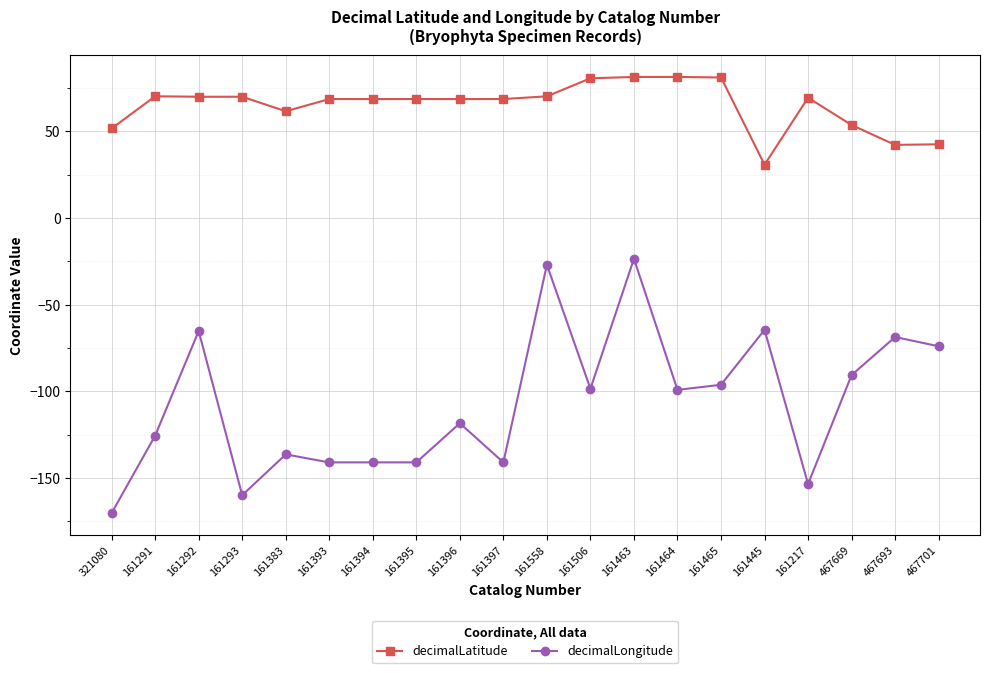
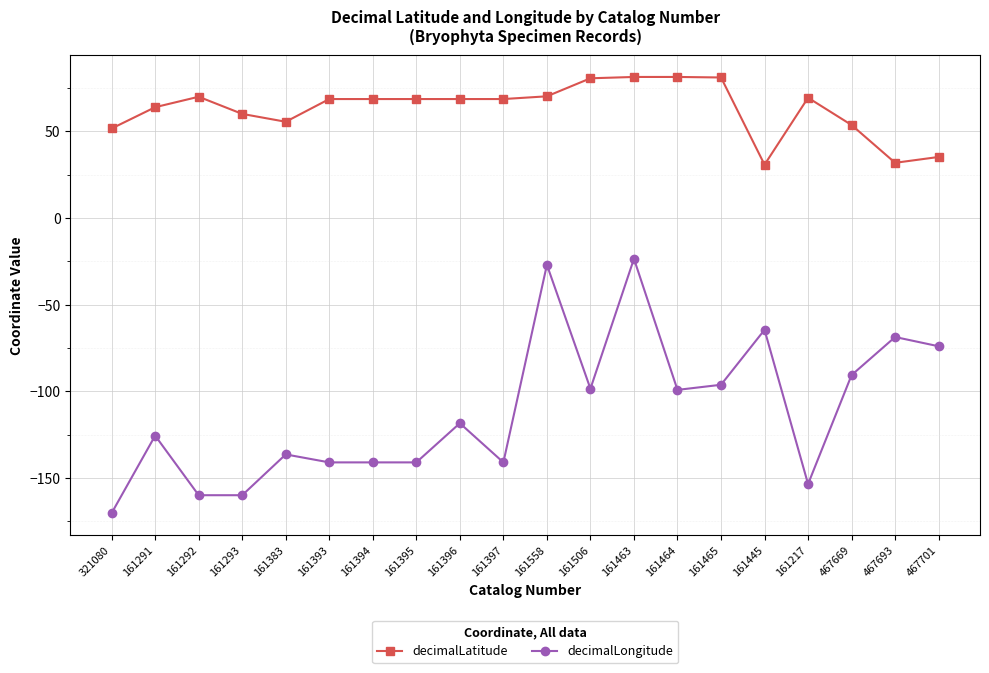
decimalLatitude, 161291: 70 -> 64
decimalLongitude, 161292: -65 -> -160
decimalLatitude, 161293: 70 -> 60
decimalLatitude, 161383: 62 -> 56
decimalLatitude, 467693: 42 -> 32
decimalLatitude, 467701: 43 -> 35
